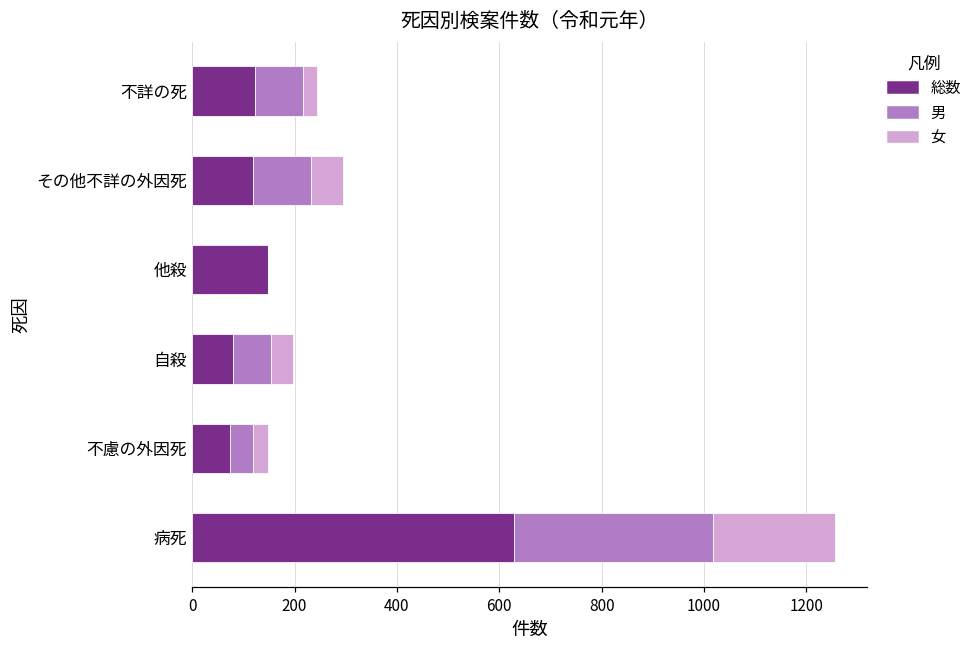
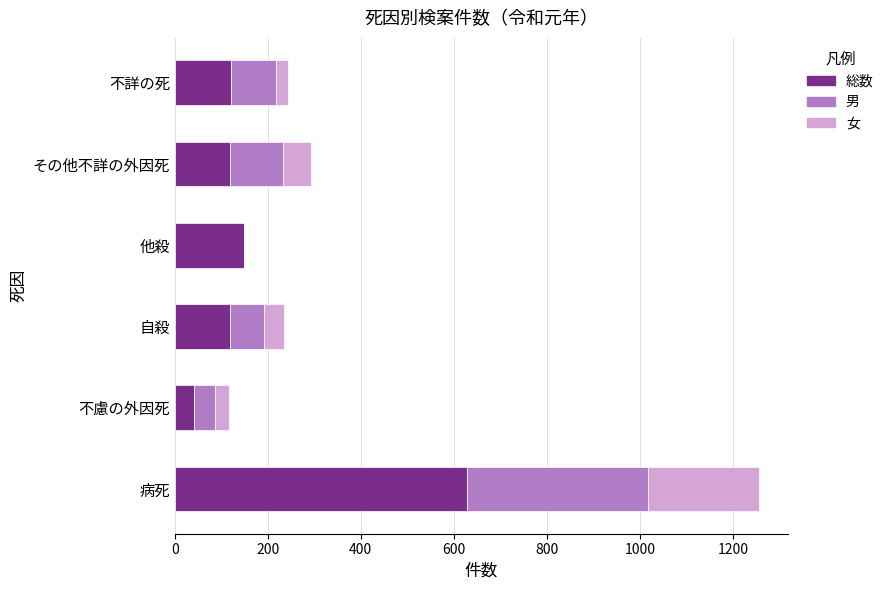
総数, 自殺: 80 -> 120
総数, 不慮の外因死: 70 -> 40
